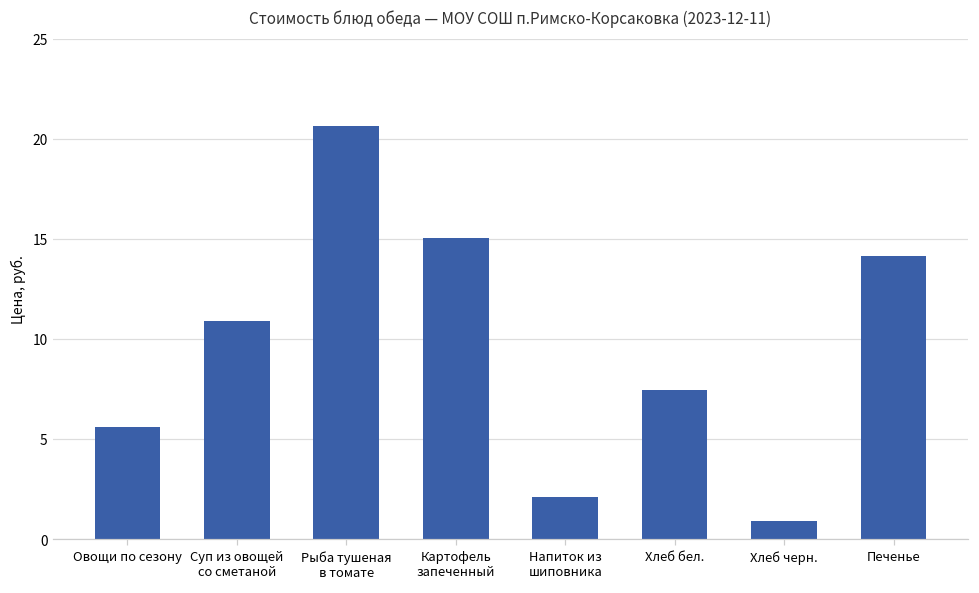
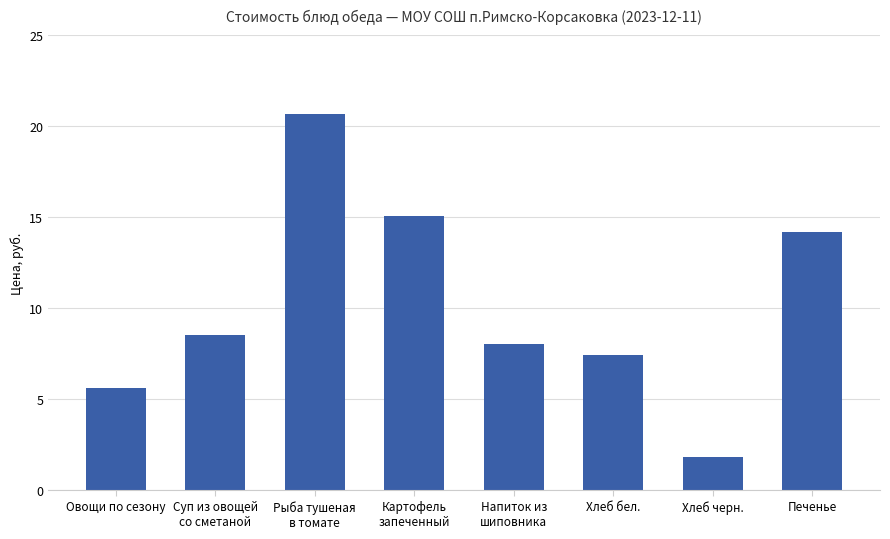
Суп из овощей со сметаной: 10.9 -> 8.5
Напиток из шиповника: 2.1 -> 8.0
Хлеб черн.: 0.9 -> 1.8
